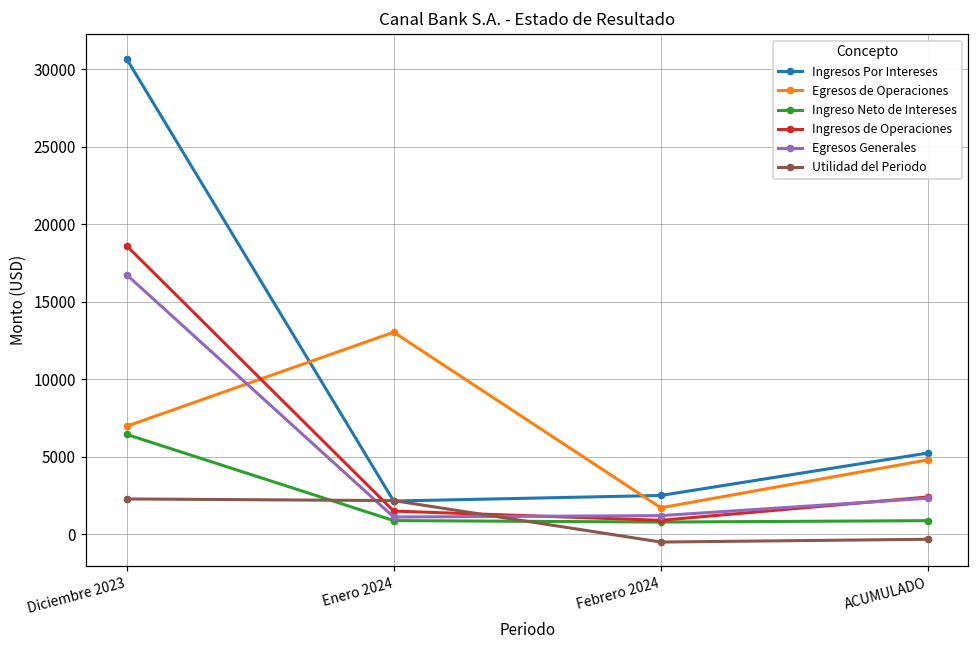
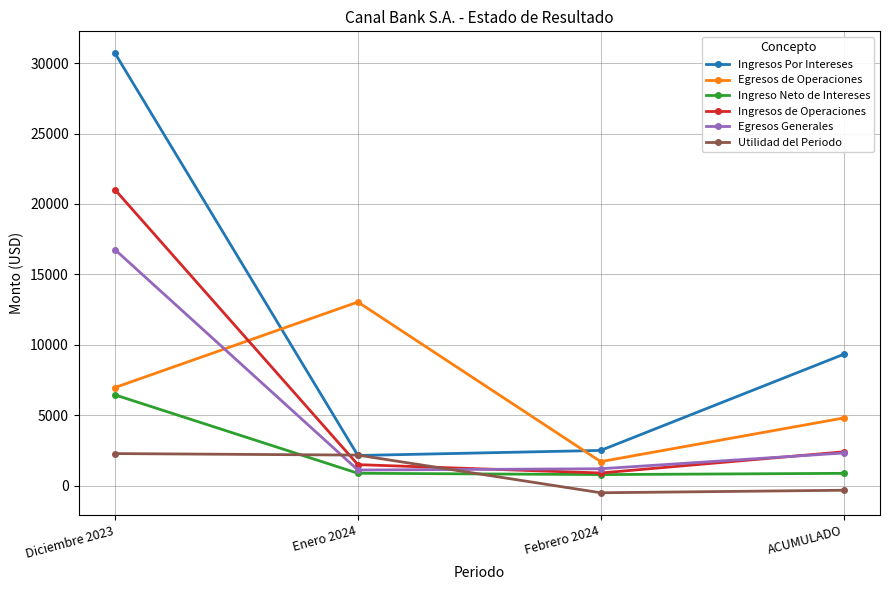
Ingresos de Operaciones, Diciembre 2023: 18600 -> 21000
Ingresos Por Intereses, ACUMULADO: 5200 -> 9300
